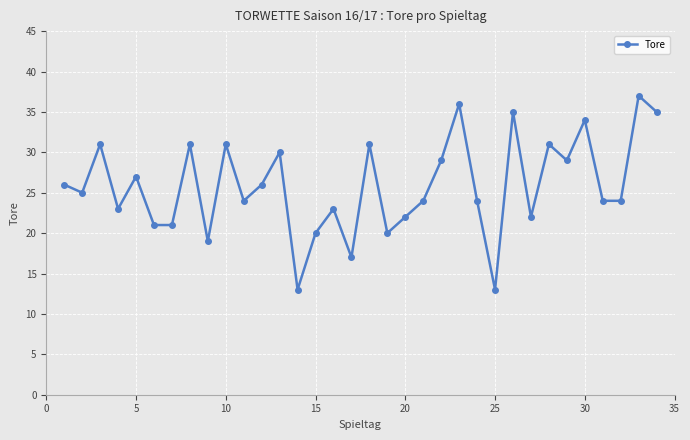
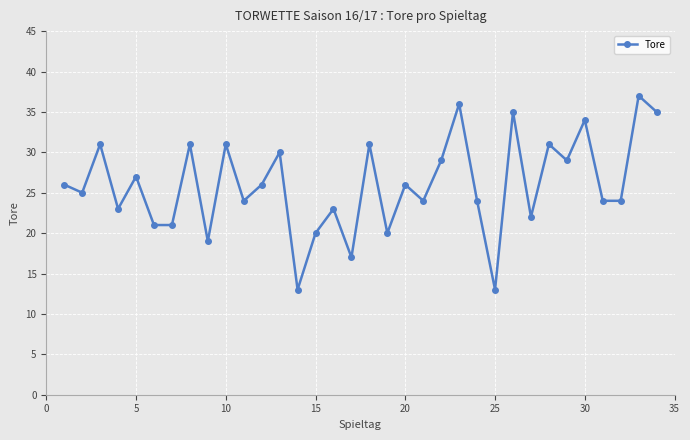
20: 22 -> 26
